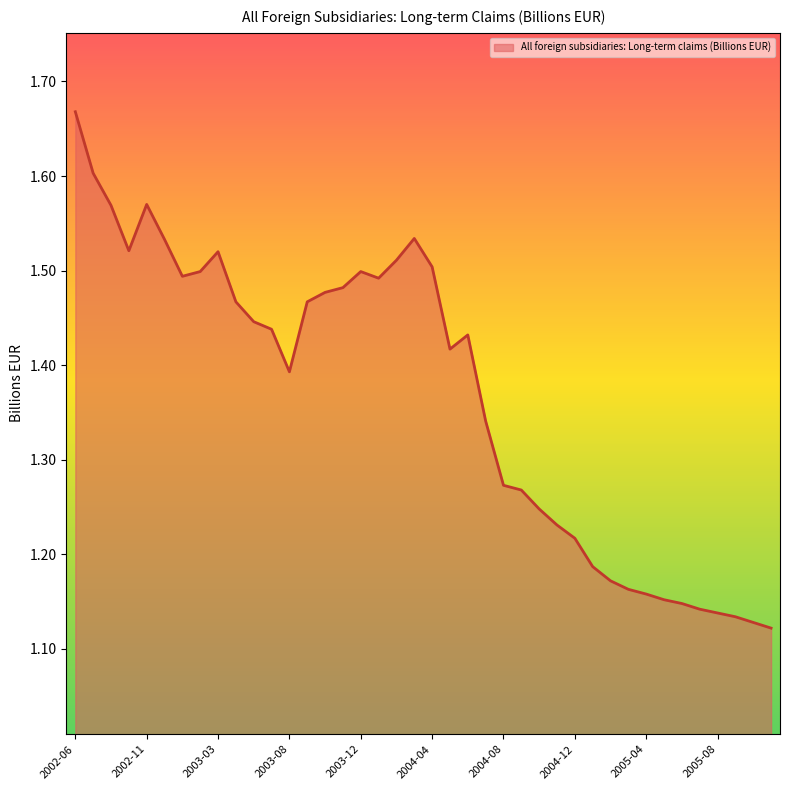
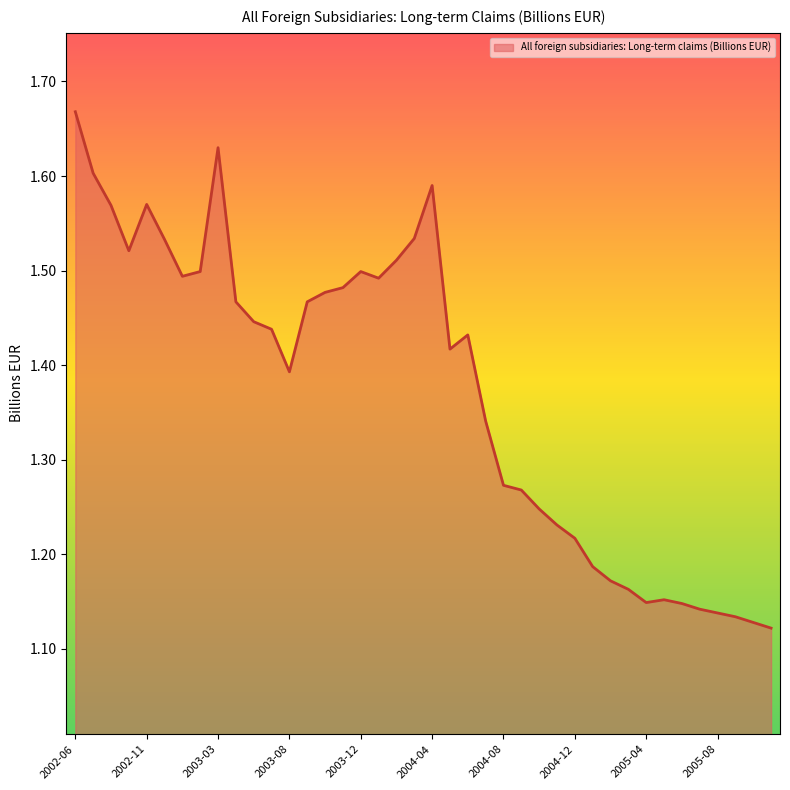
2003-03: 1.52 -> 1.63
2004-04: 1.50 -> 1.59
2005-04: 1.16 -> 1.15
